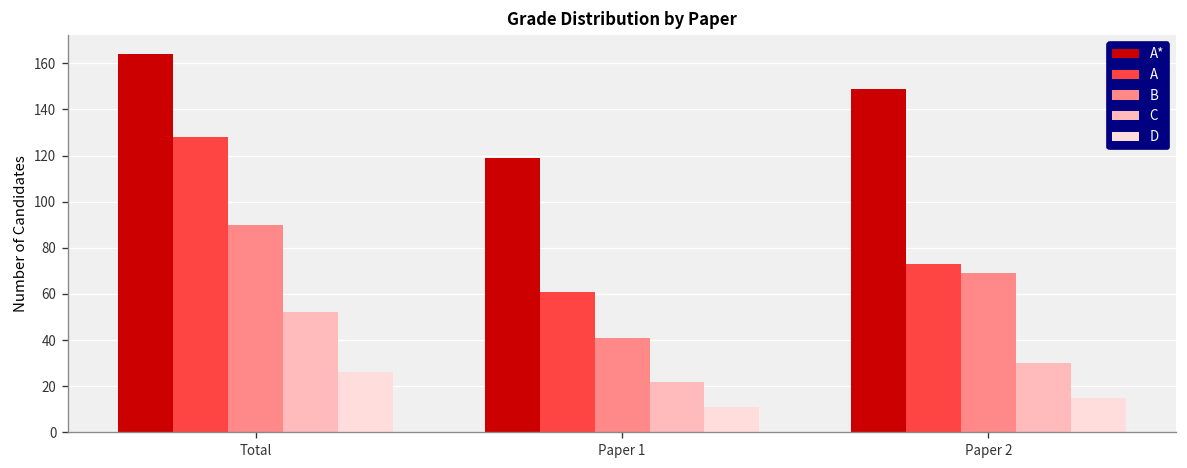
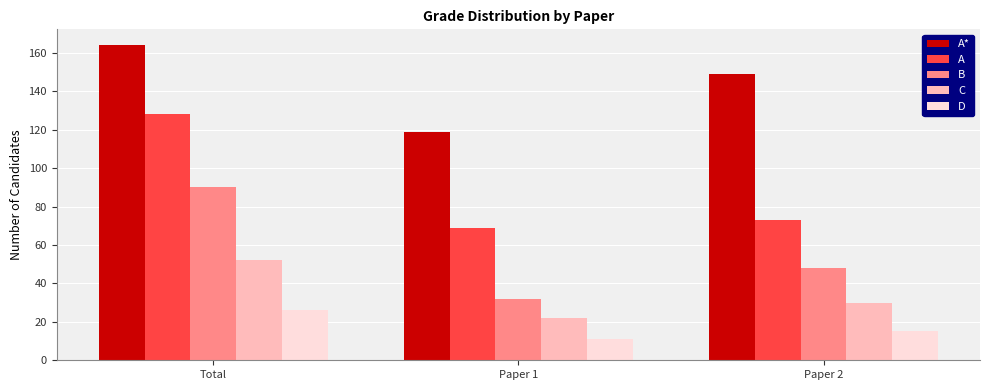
A, Paper 1: 61 -> 69
B, Paper 1: 41 -> 32
B, Paper 2: 69 -> 48
